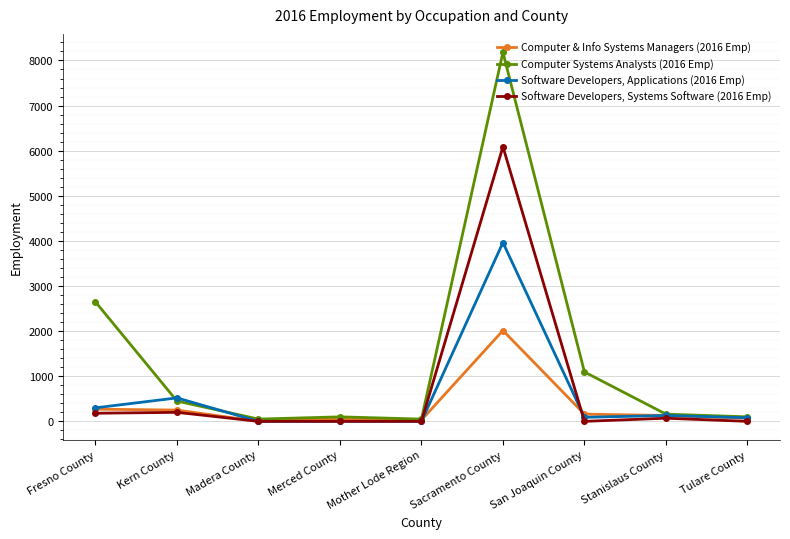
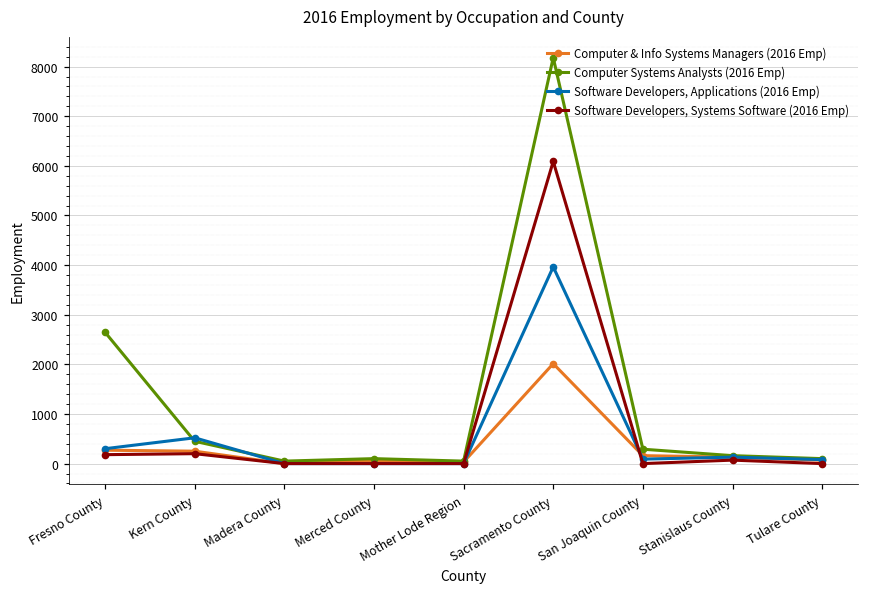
Computer Systems Analysts (2016 Emp), San Joaquin County: 1100 -> 300
